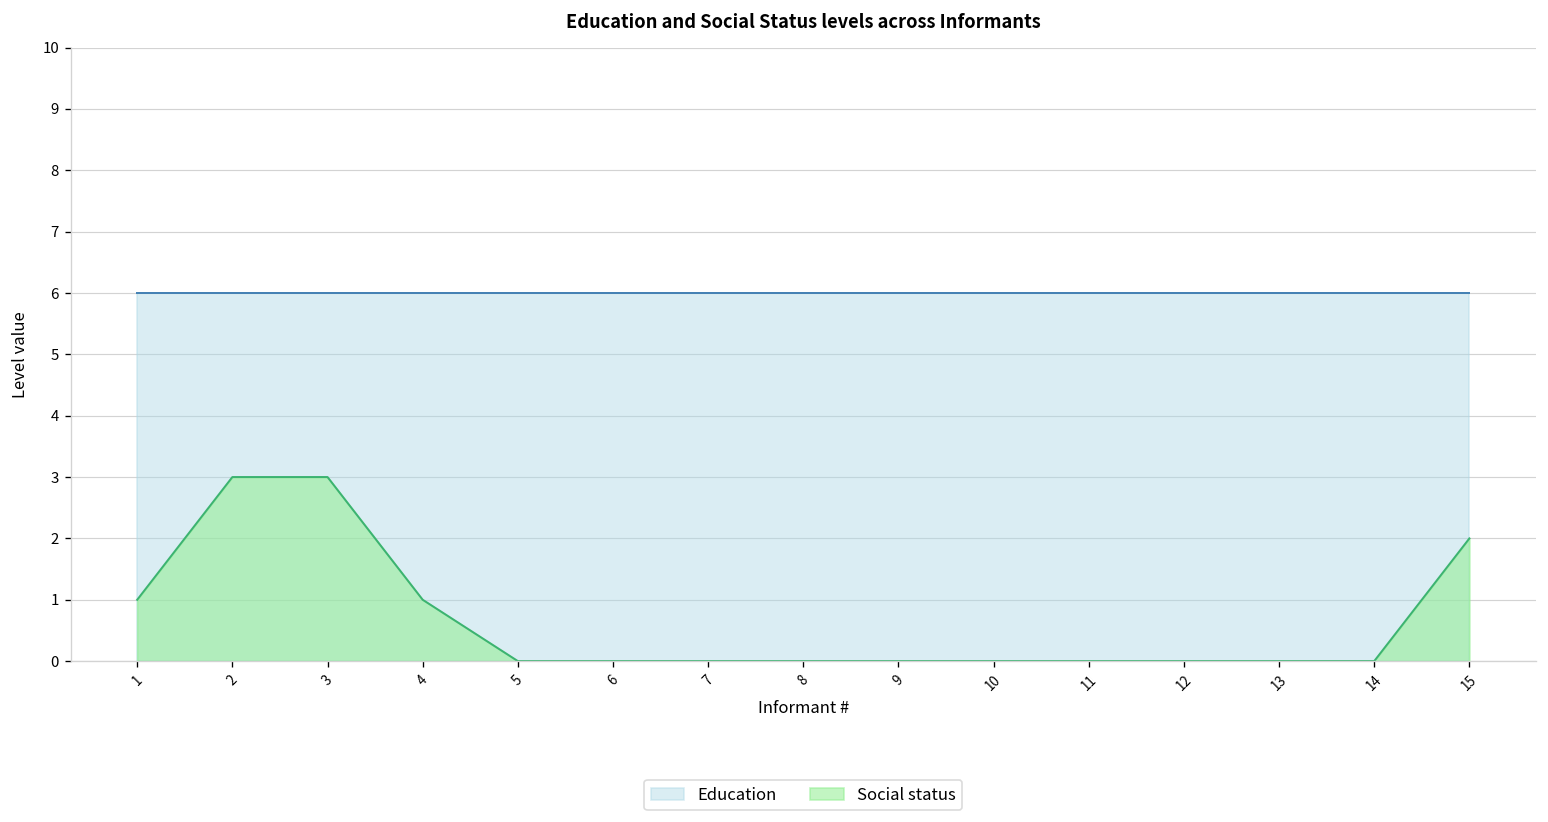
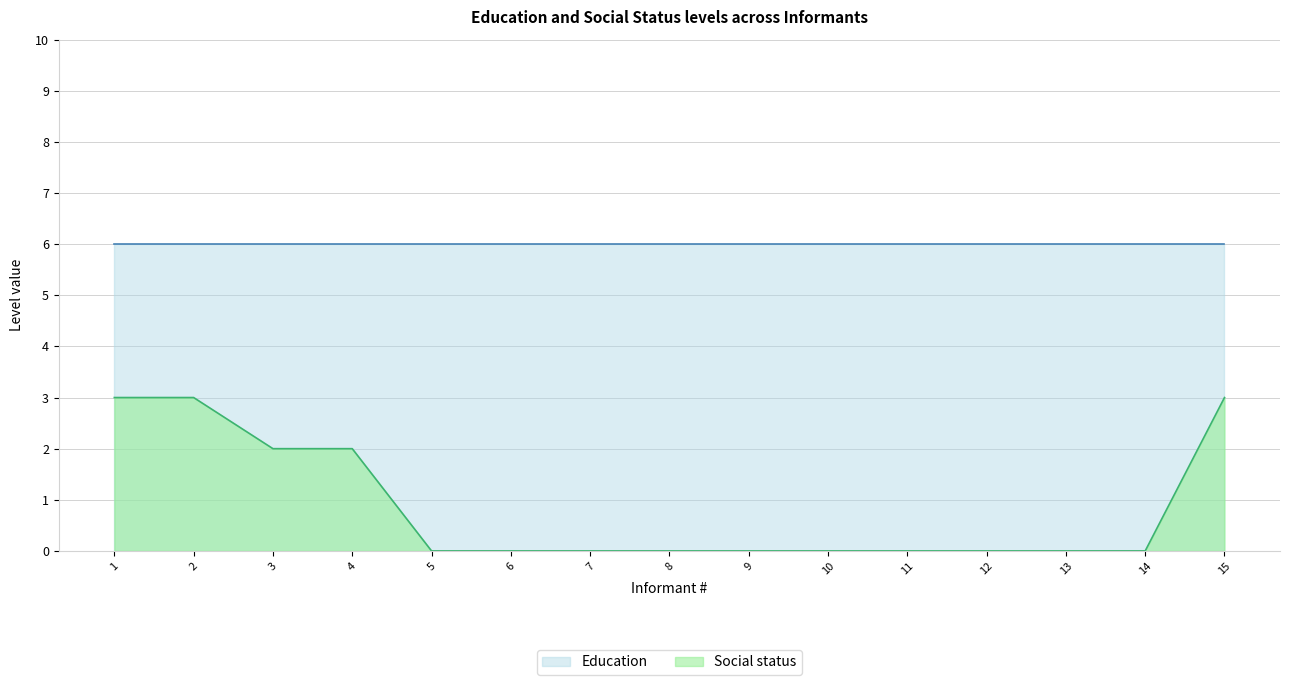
Social status, 1: 1 -> 3
Social status, 3: 3 -> 2
Social status, 4: 1 -> 2
Social status, 15: 2 -> 3
